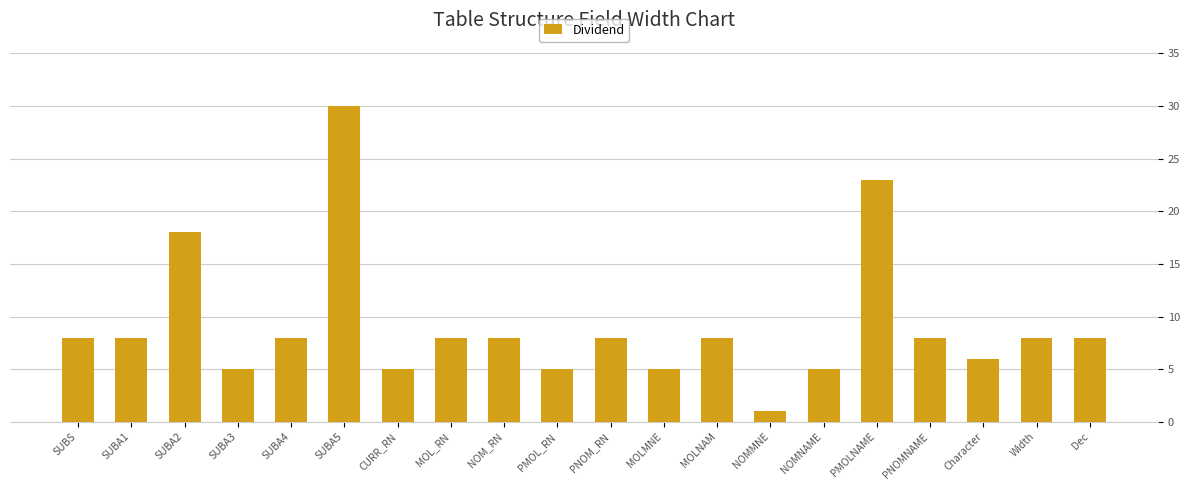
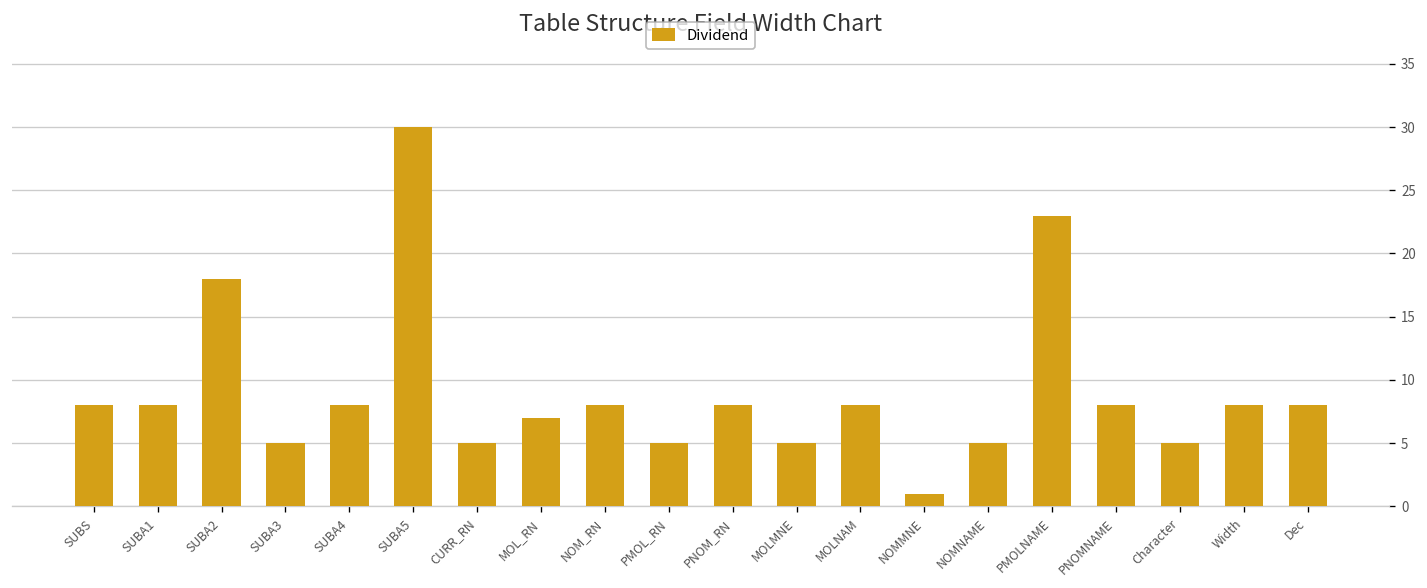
MOL_RN: 8 -> 7
Character: 6 -> 5
